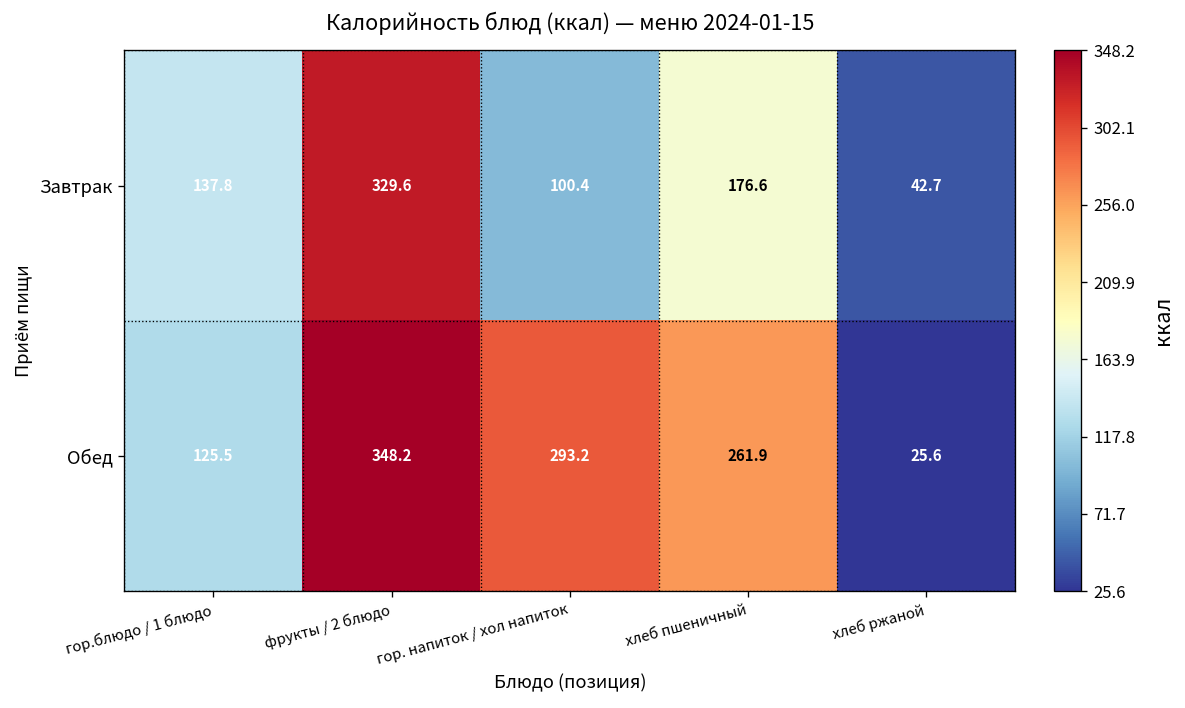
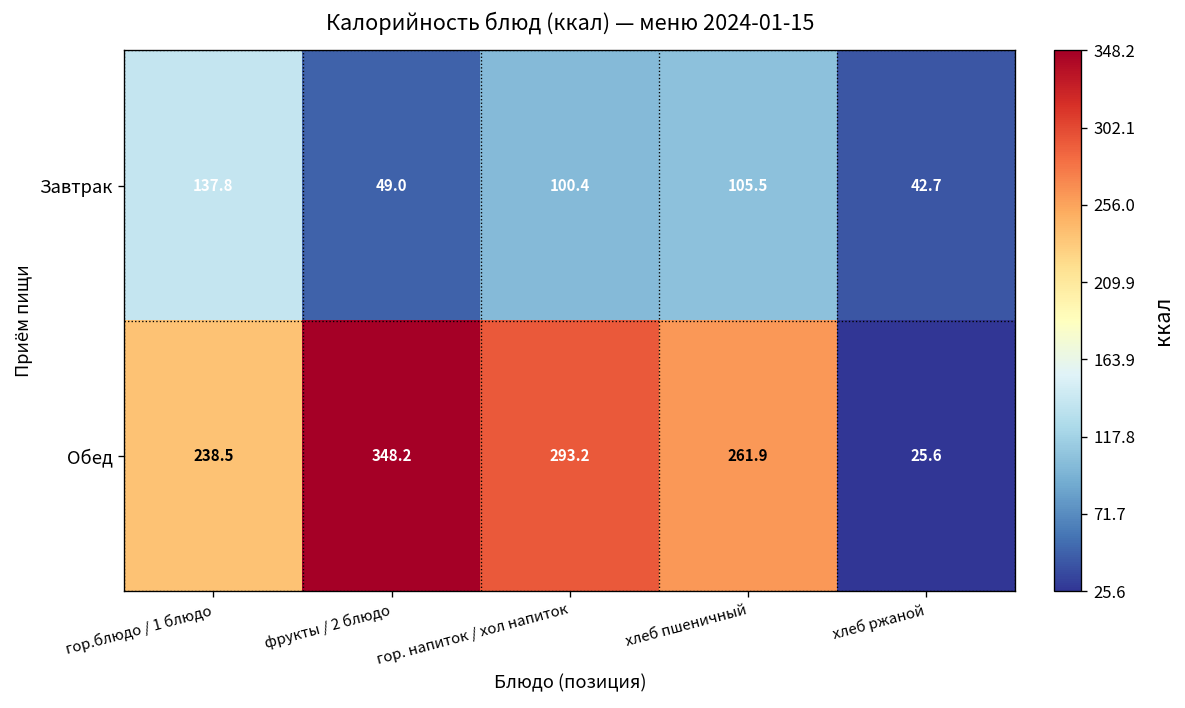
Завтрак, фрукты / 2 блюдо: 329.6 -> 49.0
Завтрак, хлеб пшеничный: 176.6 -> 105.5
Обед, гор.блюдо / 1 блюдо: 125.5 -> 238.5
